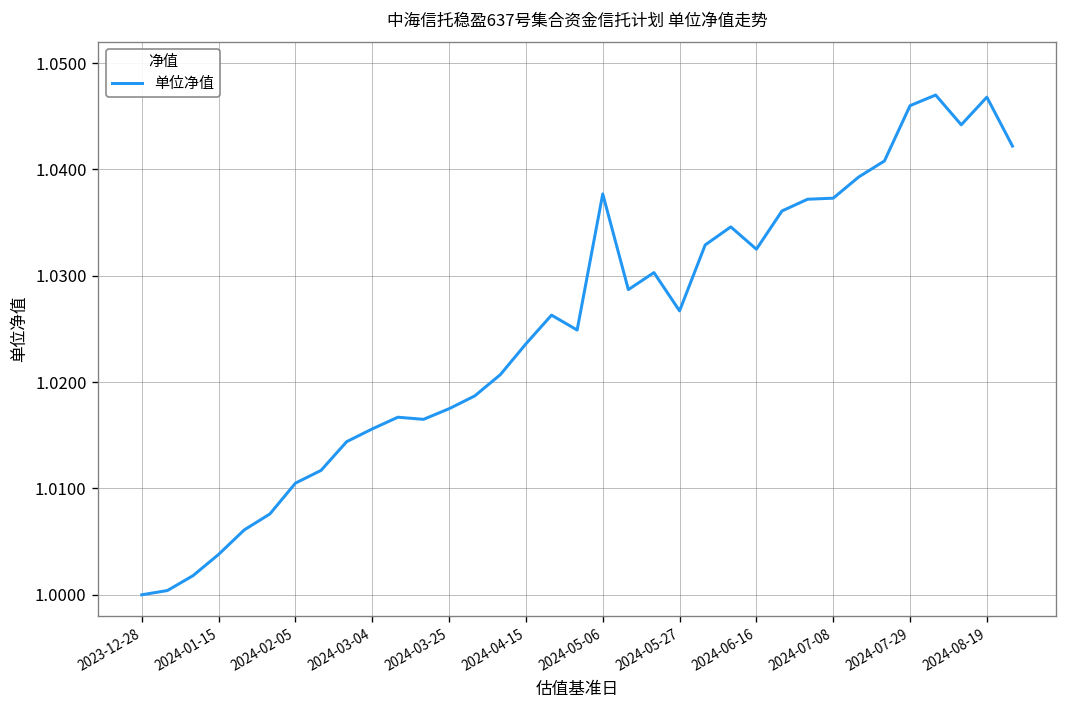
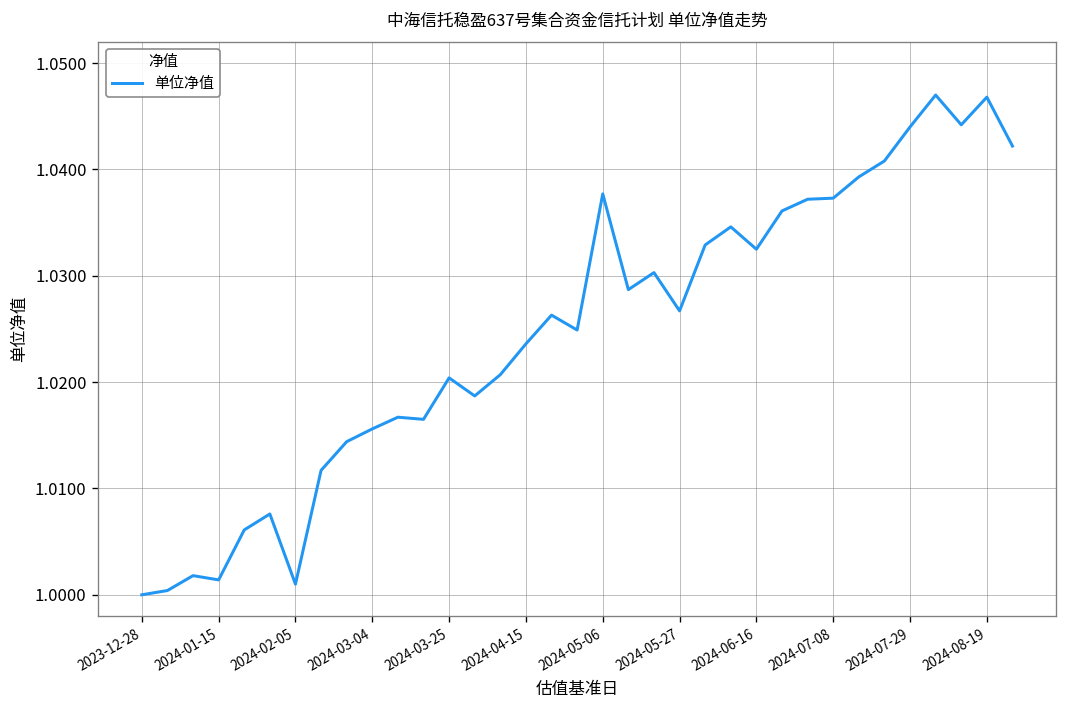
2024-01-15: 1.004 -> 1.001
2024-02-05: 1.011 -> 1.001
2024-03-25: 1.018 -> 1.020
2024-07-29: 1.046 -> 1.044
